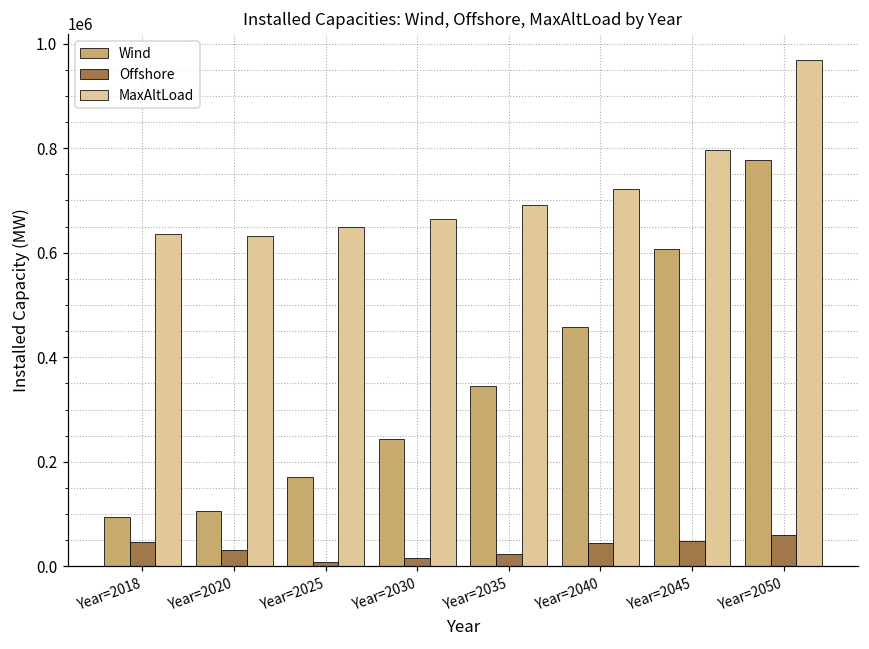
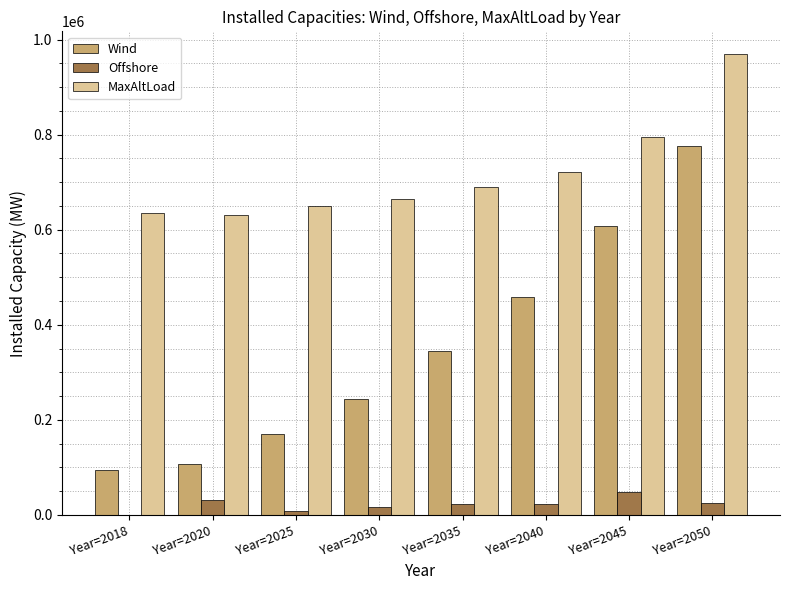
Offshore, Year=2018: 50000 -> 0
Offshore, Year=2040: 40000 -> 20000
Offshore, Year=2050: 60000 -> 30000
